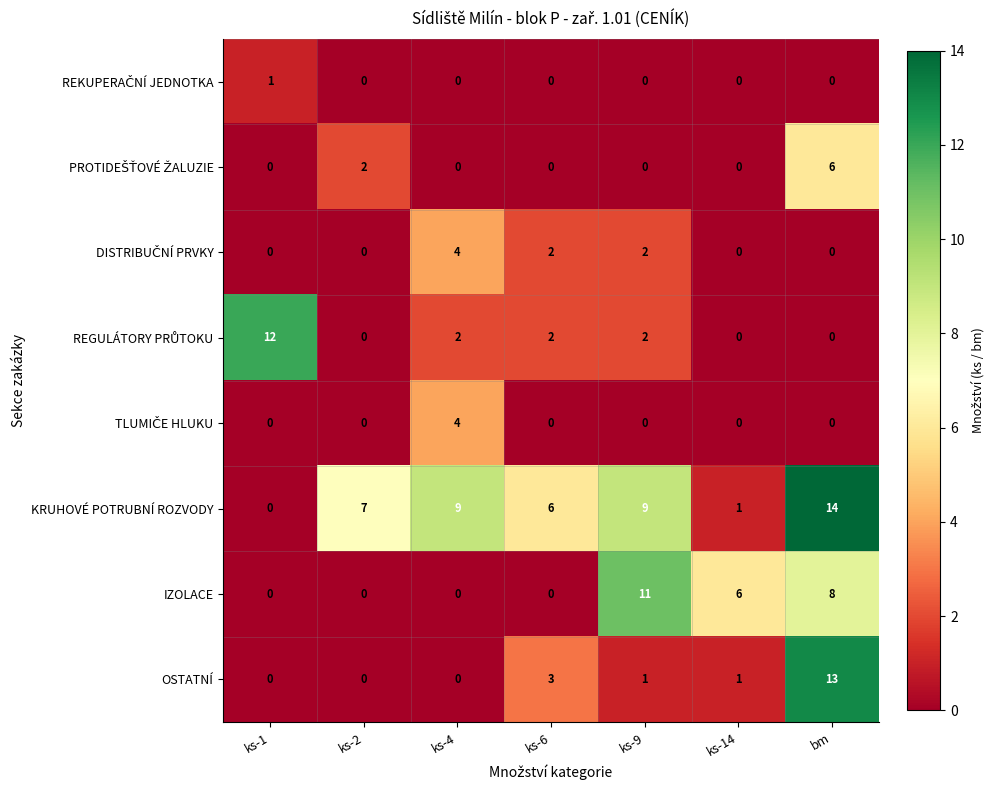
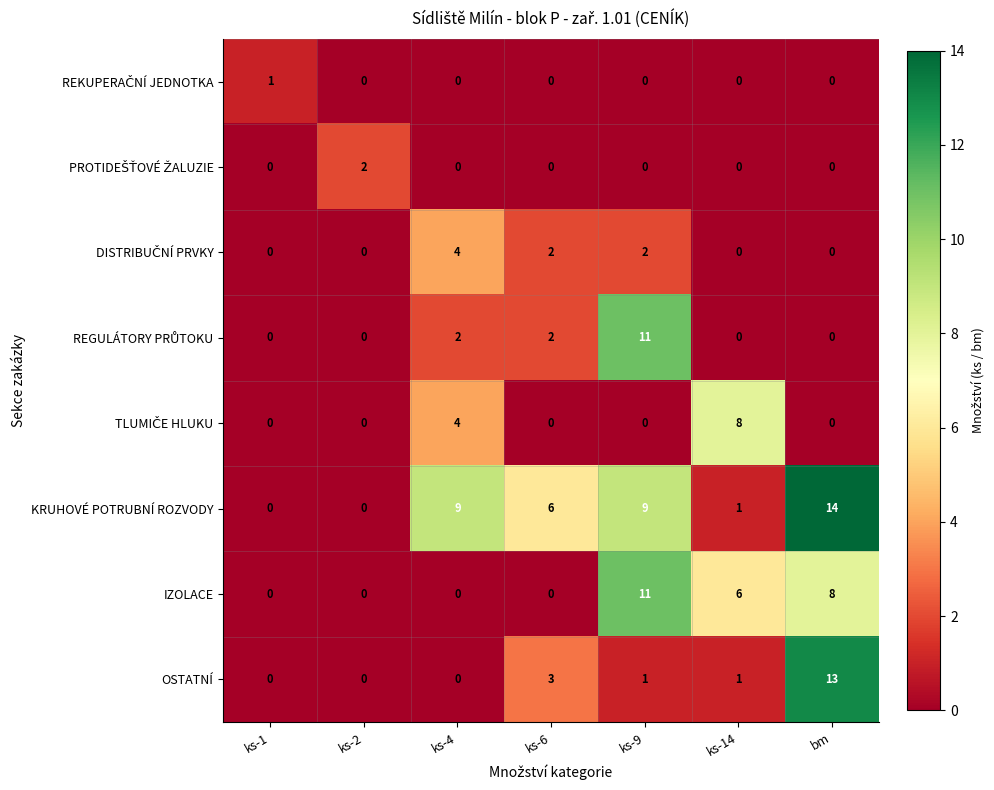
PROTIDEŠŤOVÉ ŽALUZIE, bm: 6 -> 0
REGULÁTORY PRŮTOKU, ks-1: 12 -> 0
REGULÁTORY PRŮTOKU, ks-9: 2 -> 11
TLUMIČE HLUKU, ks-14: 0 -> 8
KRUHOVÉ POTRUBNÍ ROZVODY, ks-2: 7 -> 0
